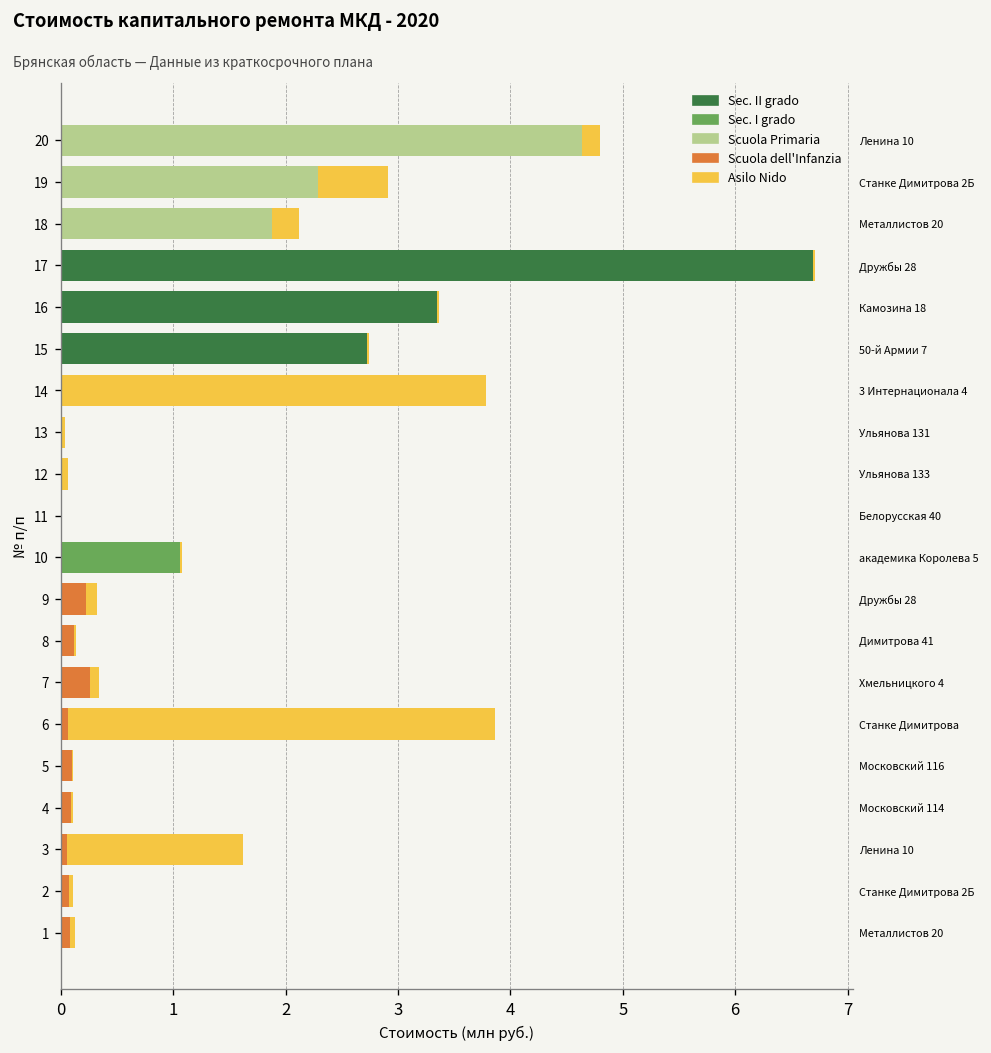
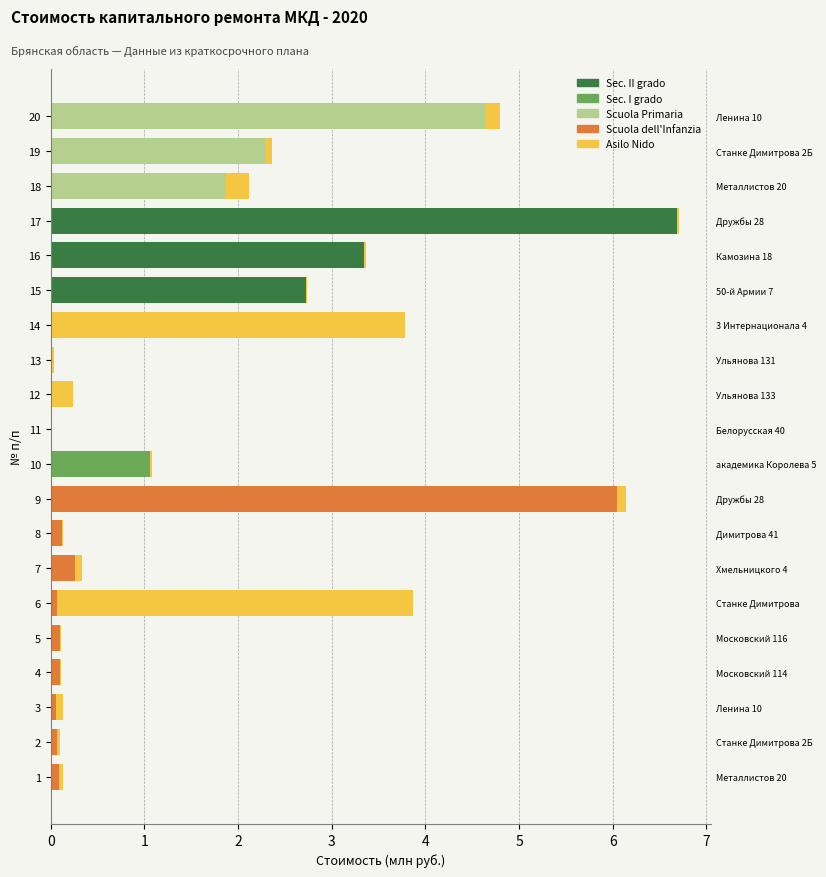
Asilo Nido, 19: 0.6 -> 0.1
Asilo Nido, 12: 0.1 -> 0.2
Scuola dell'Infanzia, 9: 0.2 -> 6.0
Asilo Nido, 3: 1.6 -> 0.1
